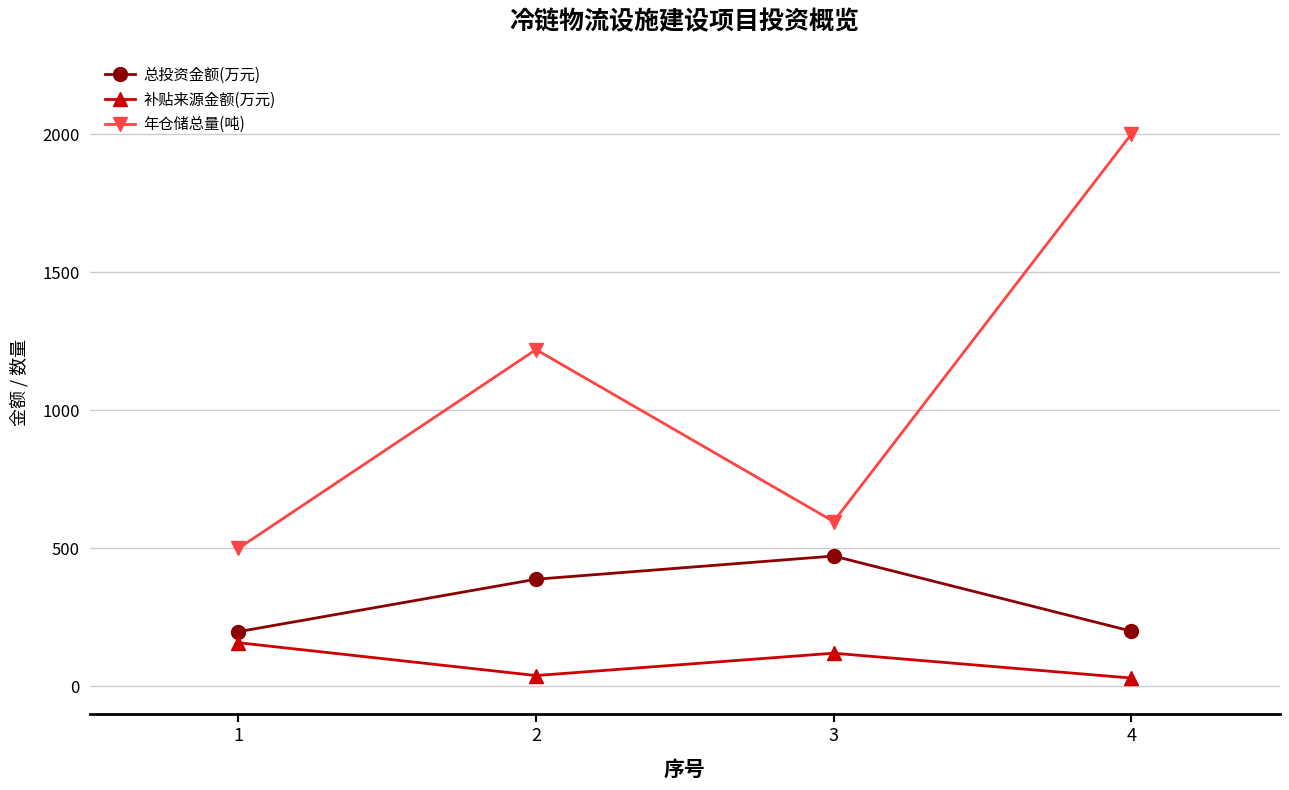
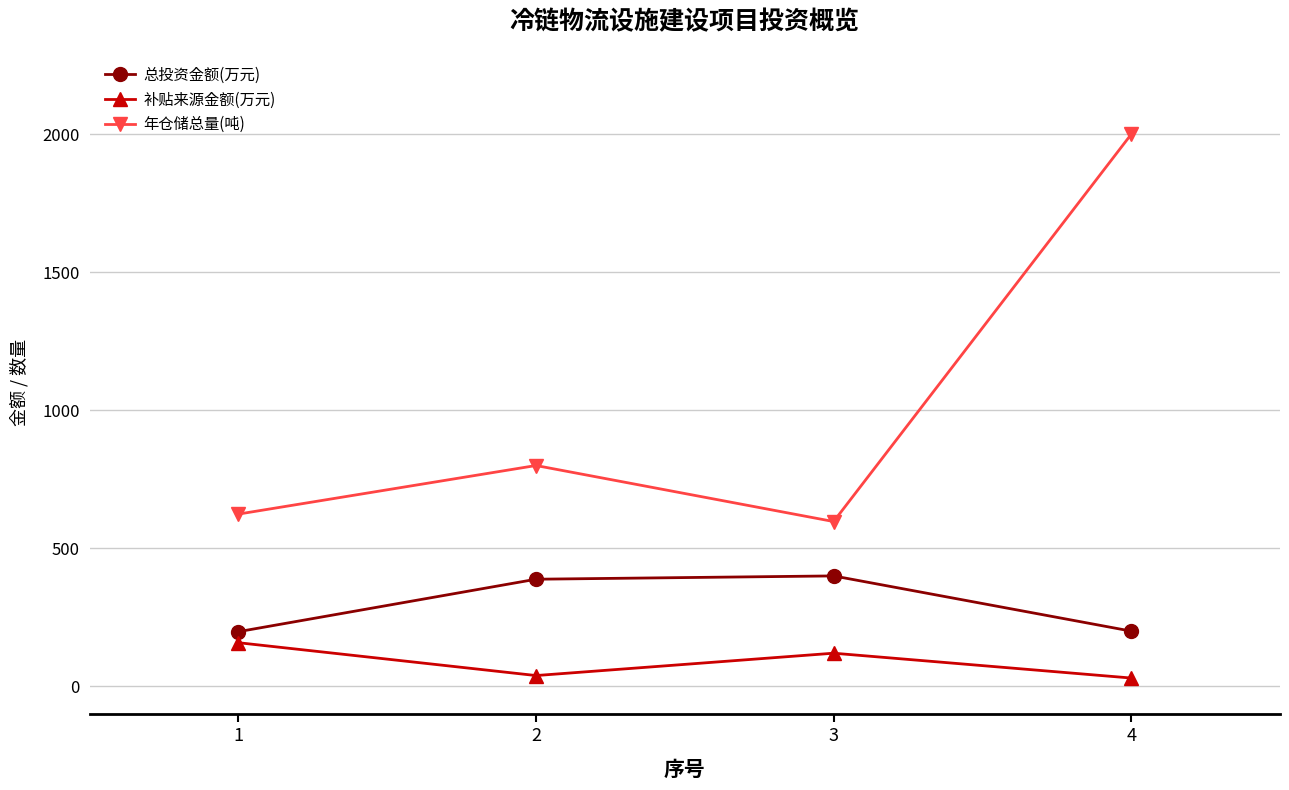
年仓储总量(吨), 1: 500 -> 620
年仓储总量(吨), 2: 1220 -> 800
总投资金额(万元), 3: 470 -> 400
